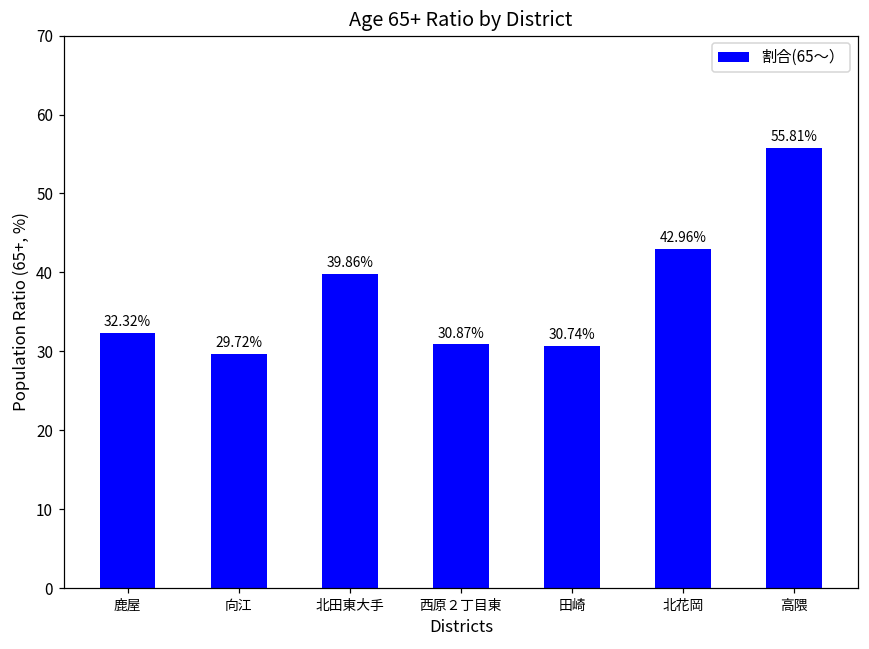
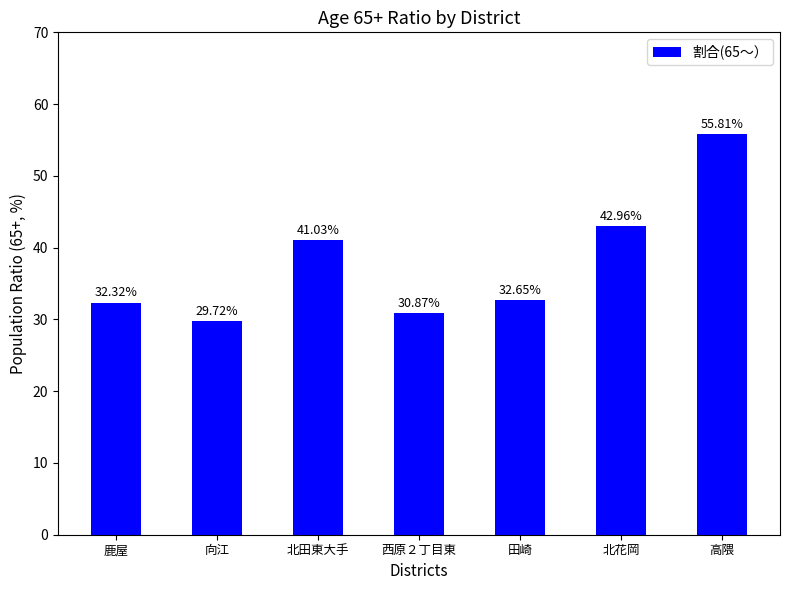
北田東大手: 39.86% -> 41.03%
田崎: 30.74% -> 32.65%
